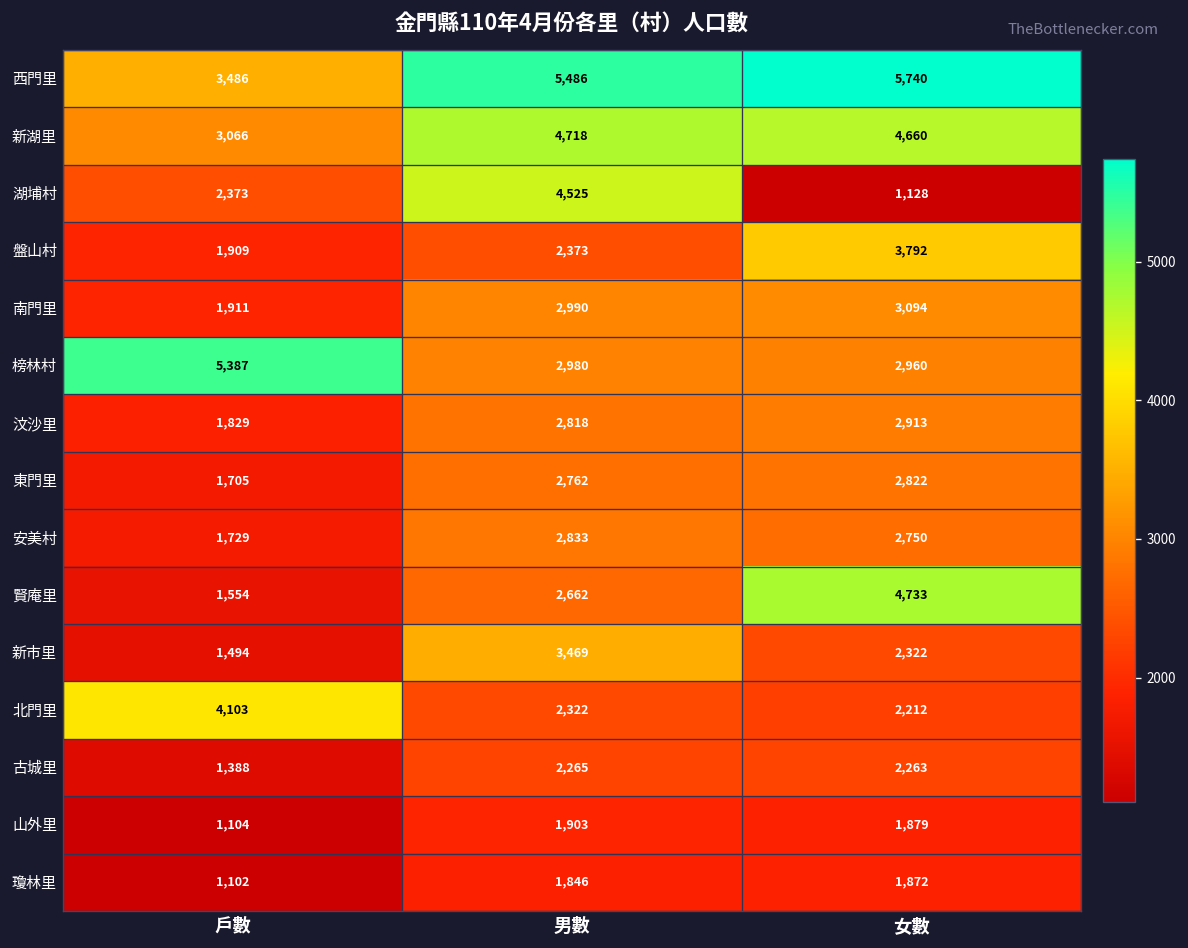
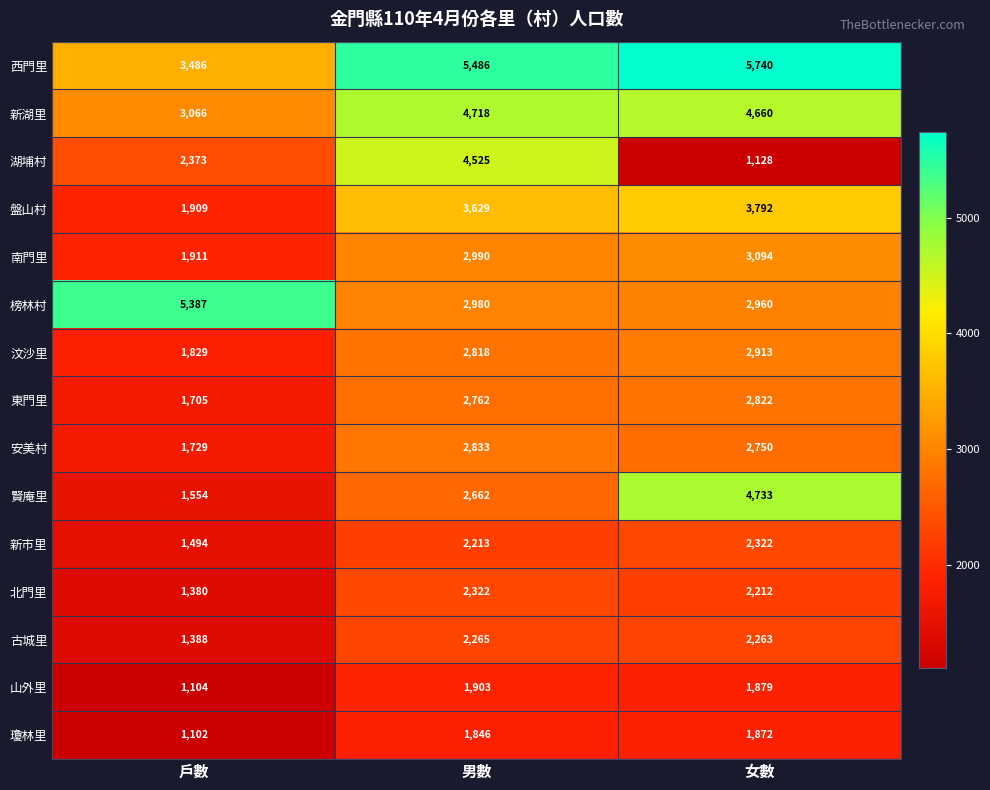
盤山村, 男數: 2,373 -> 3,629
新市里, 男數: 3,469 -> 2,213
北門里, 戶數: 4,103 -> 1,380
